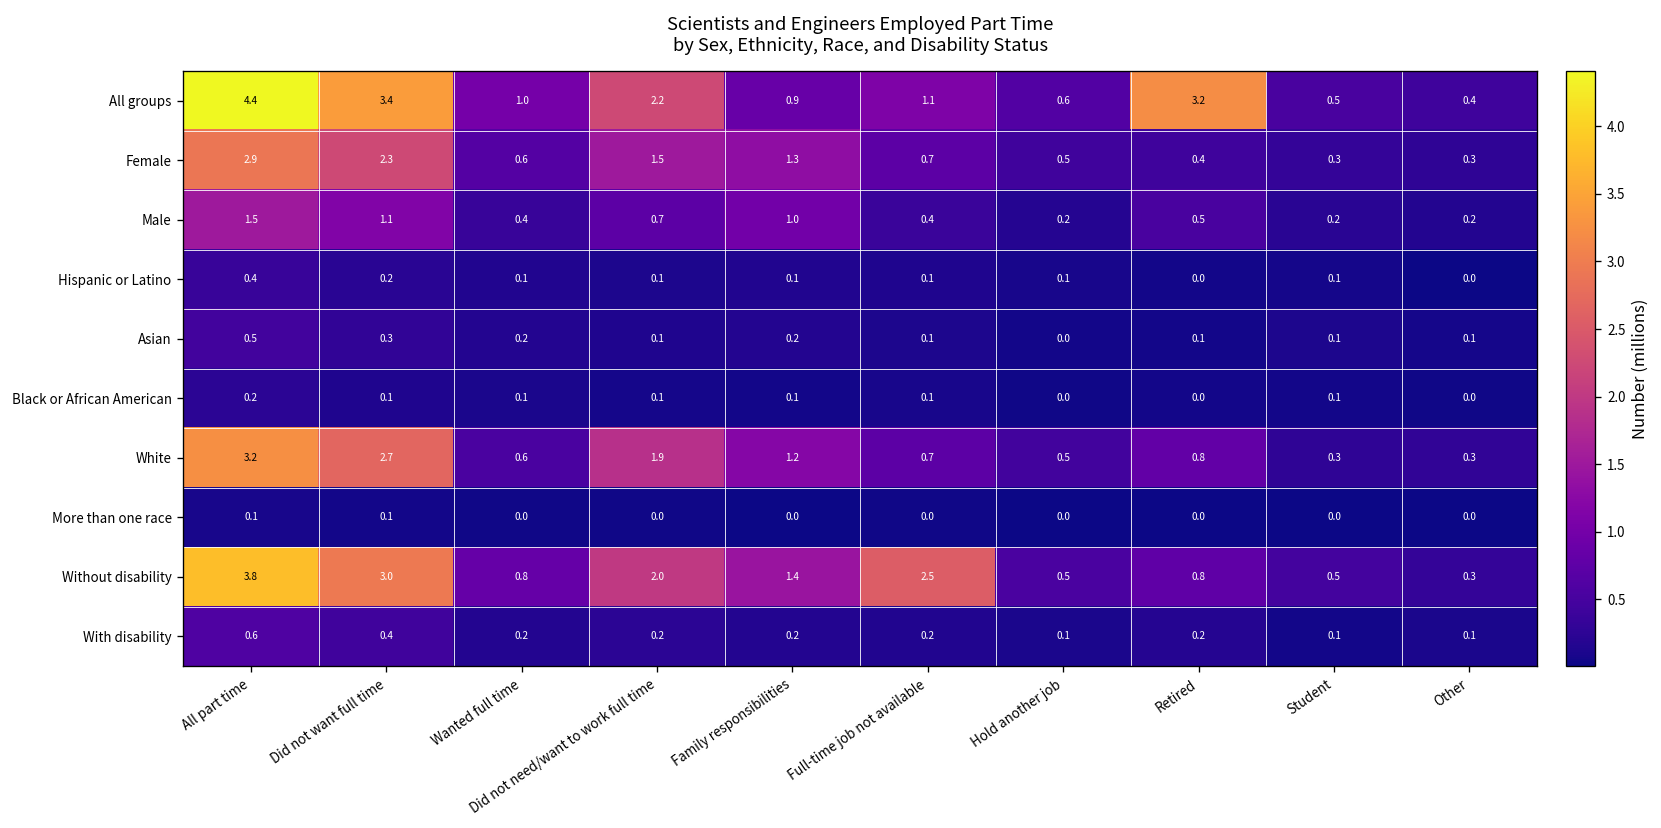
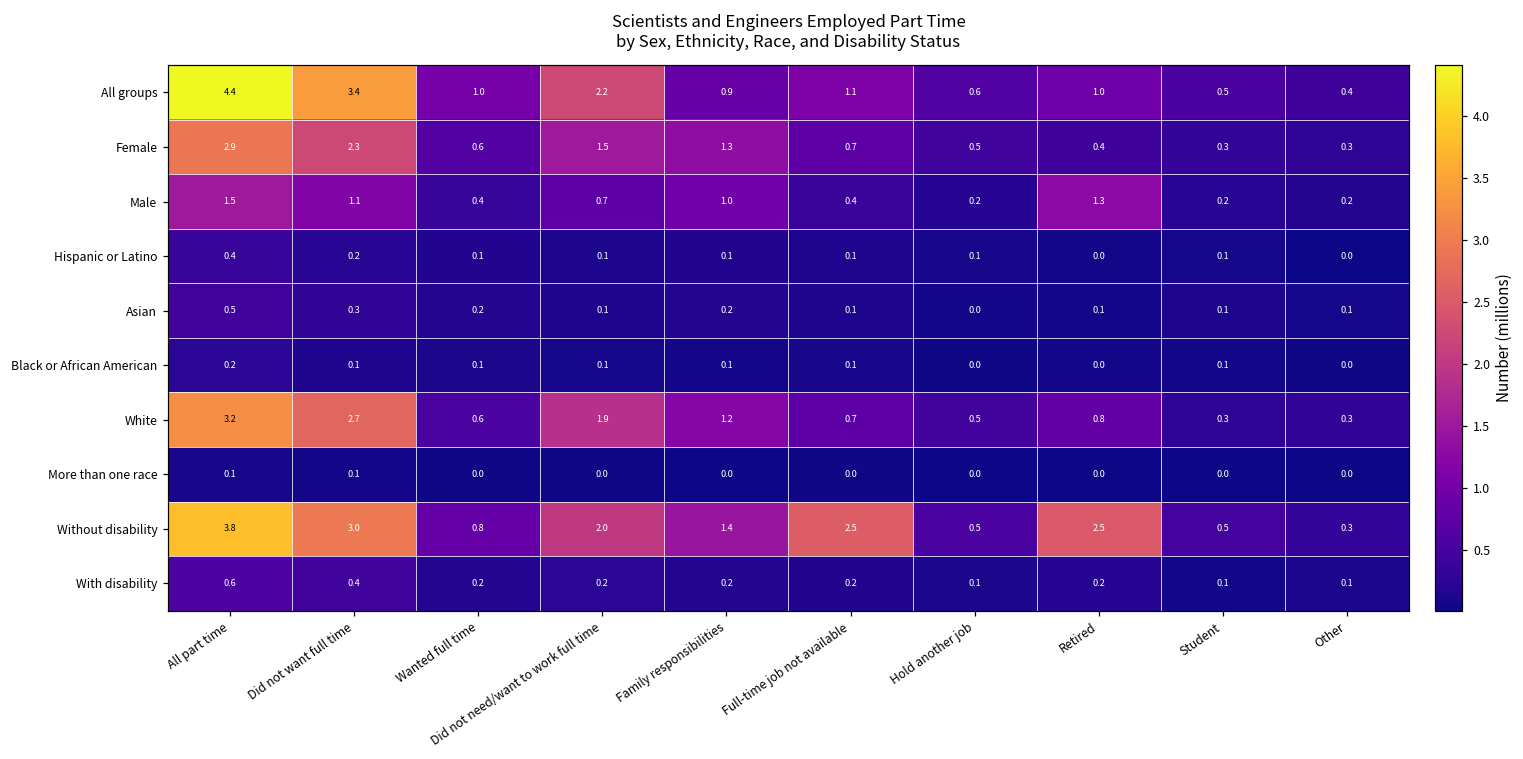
All groups, Retired: 3.2 -> 1.0
Male, Retired: 0.5 -> 1.3
Without disability, Retired: 0.8 -> 2.5
